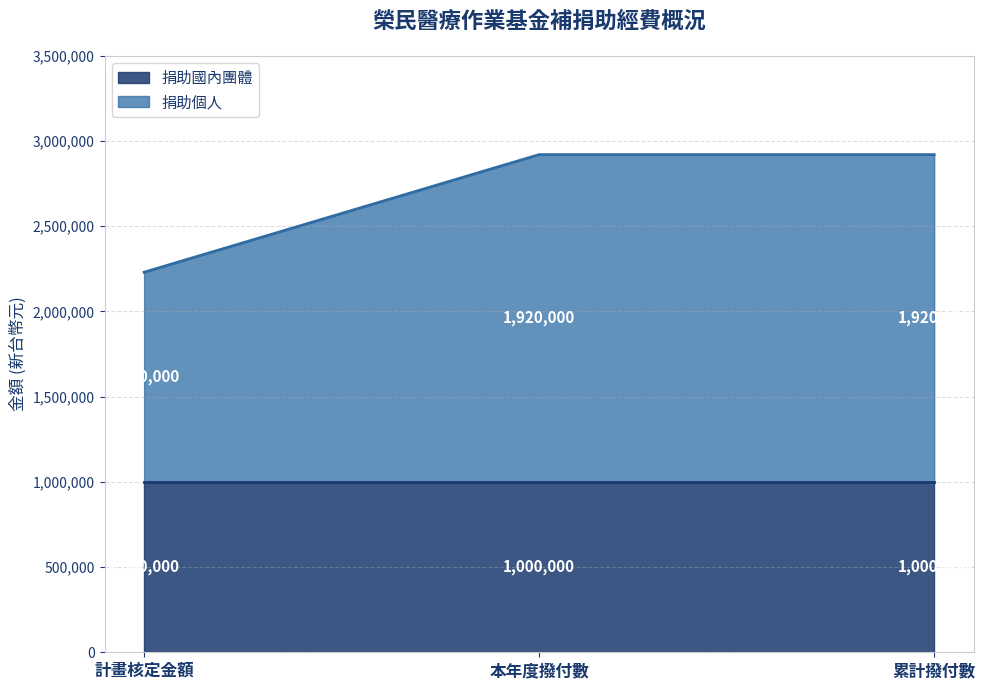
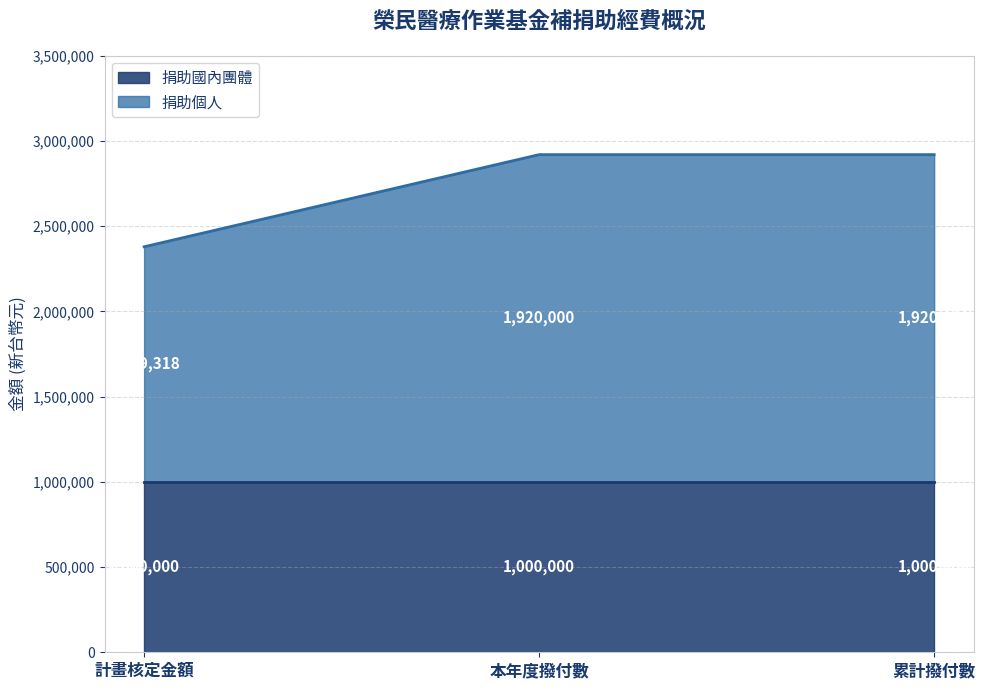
捐助個人, 計畫核定金額: 1,230,000 -> 1,380,000
